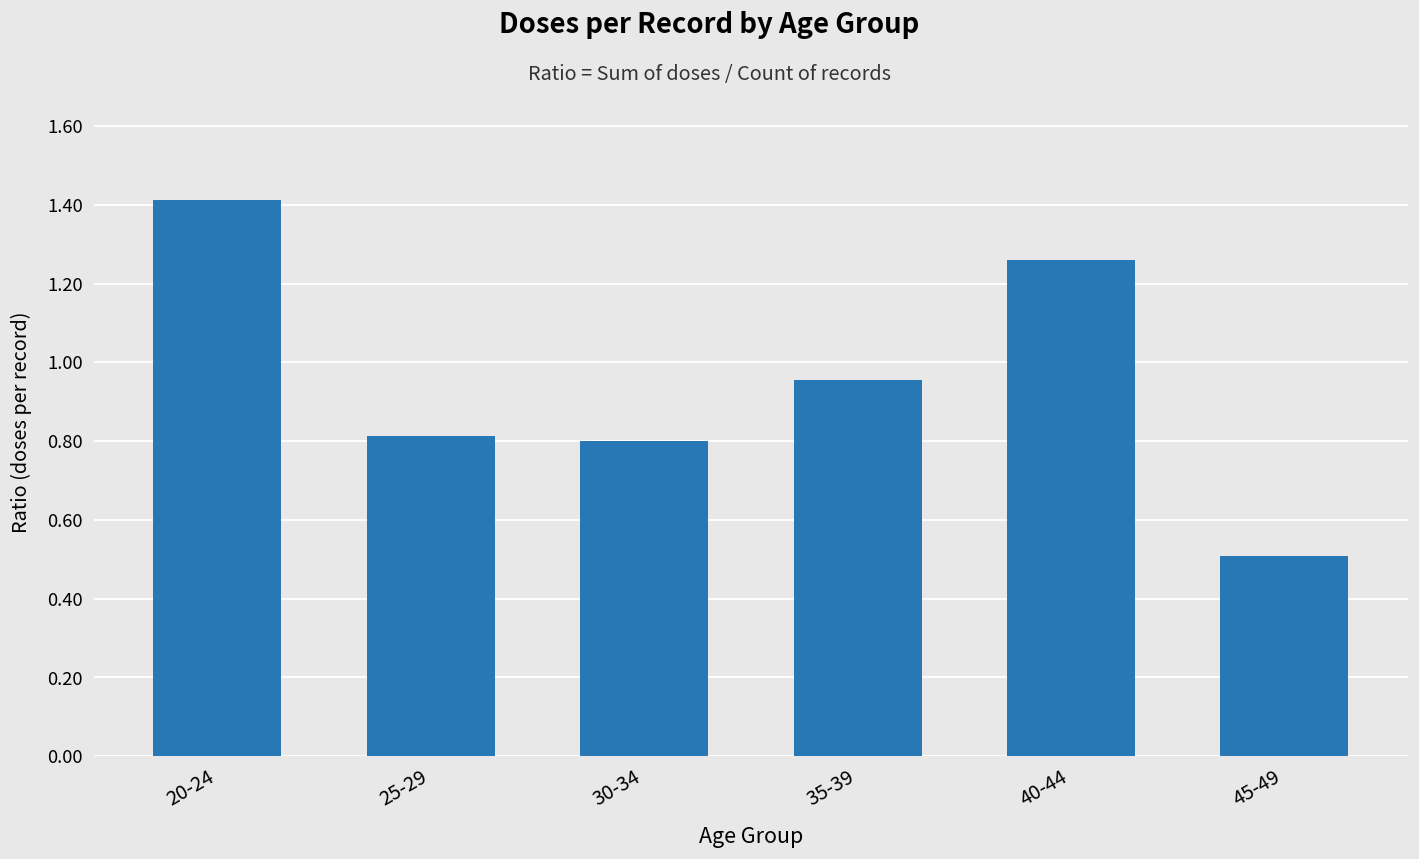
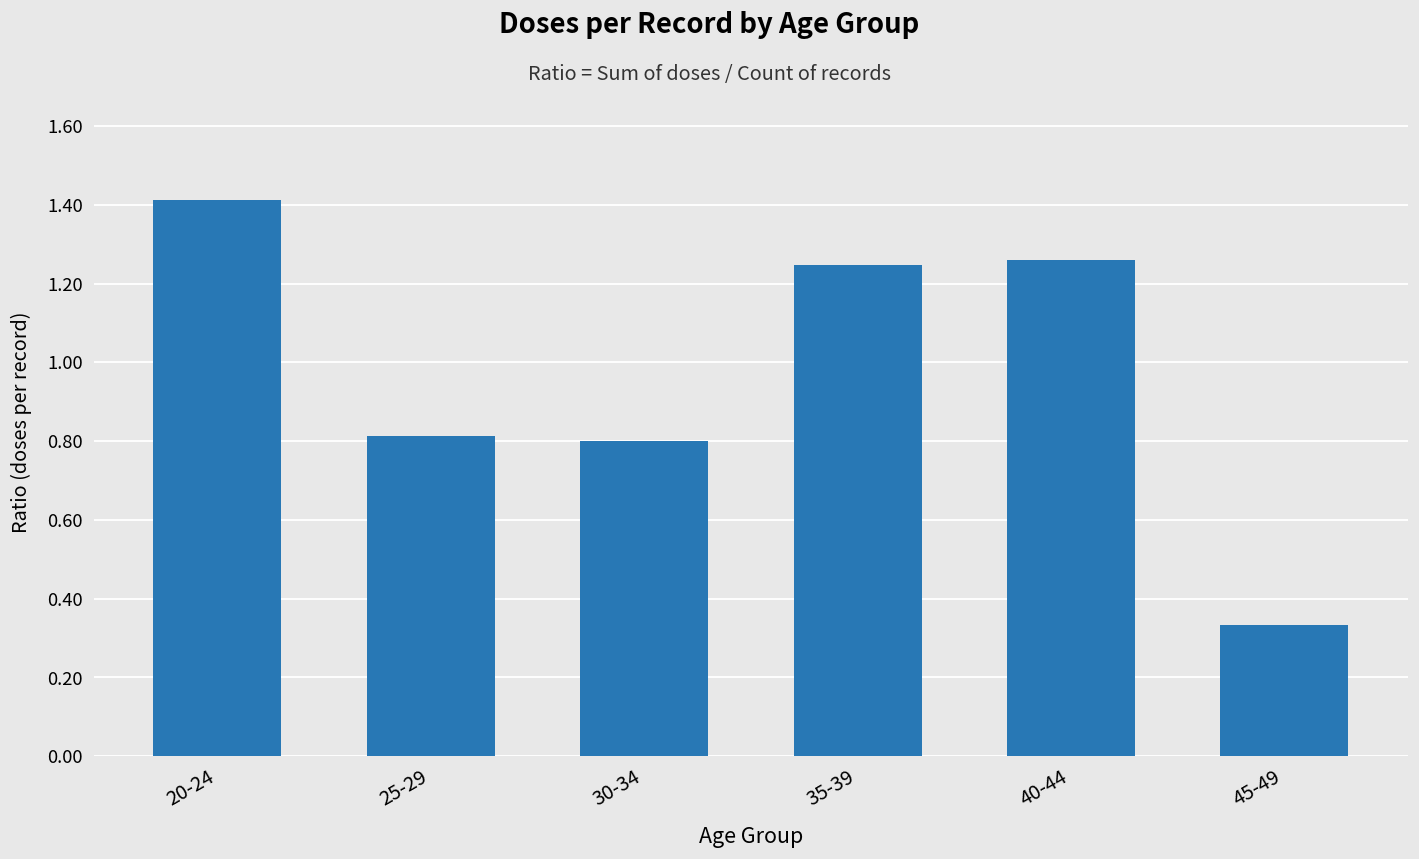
35-39: 0.96 -> 1.25
45-49: 0.51 -> 0.33
